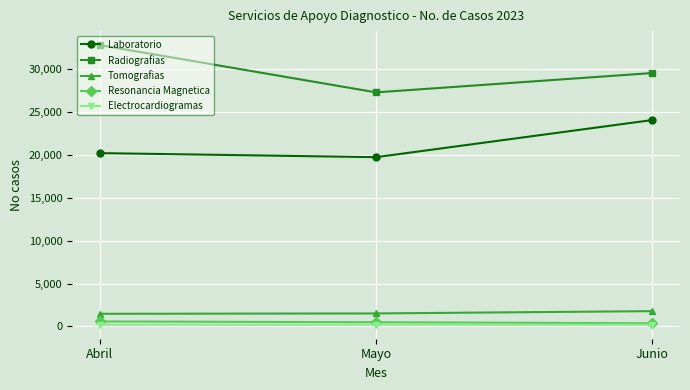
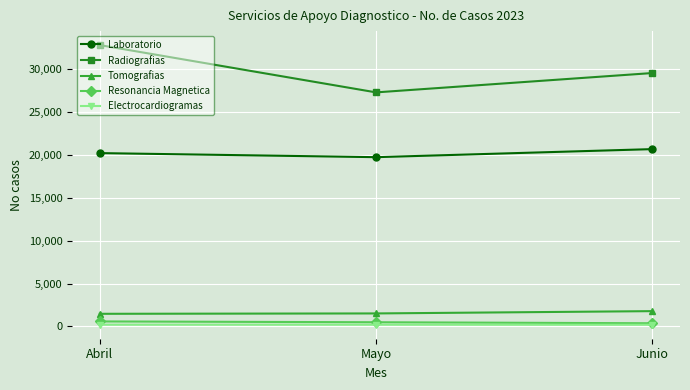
Laboratorio, Junio: 24,000 -> 21,000
